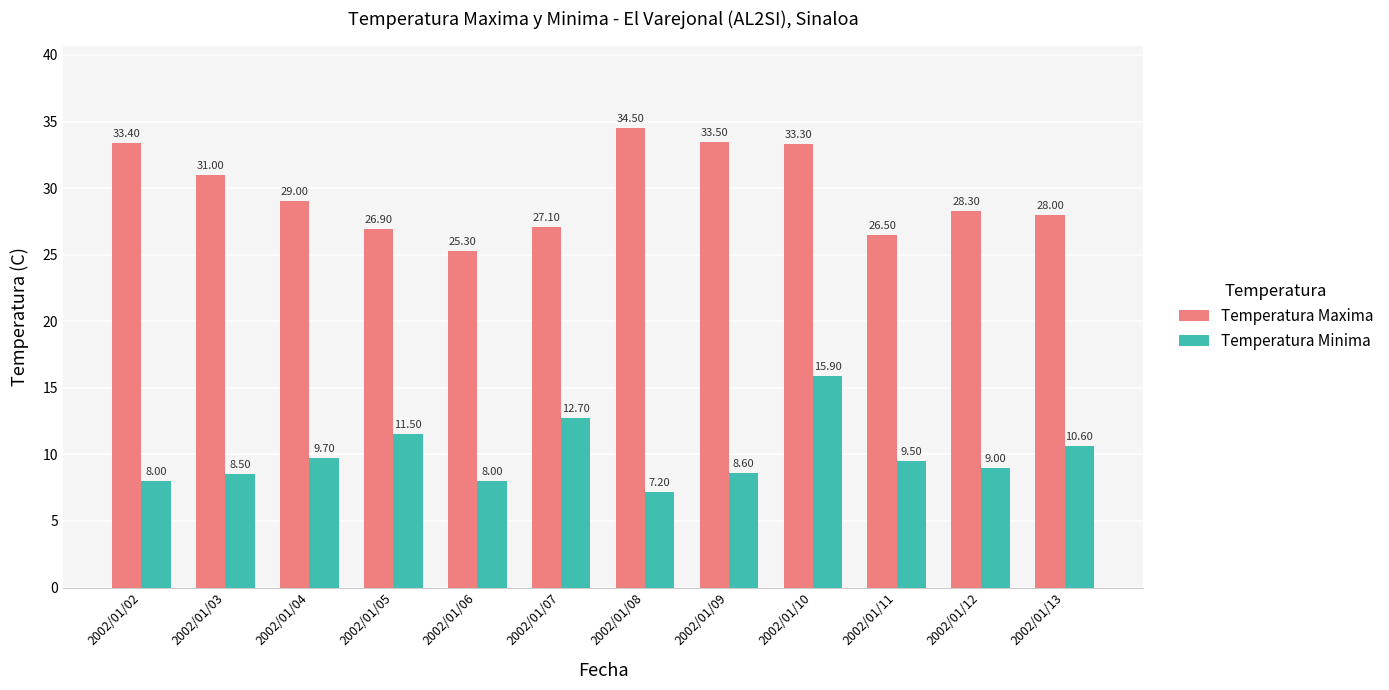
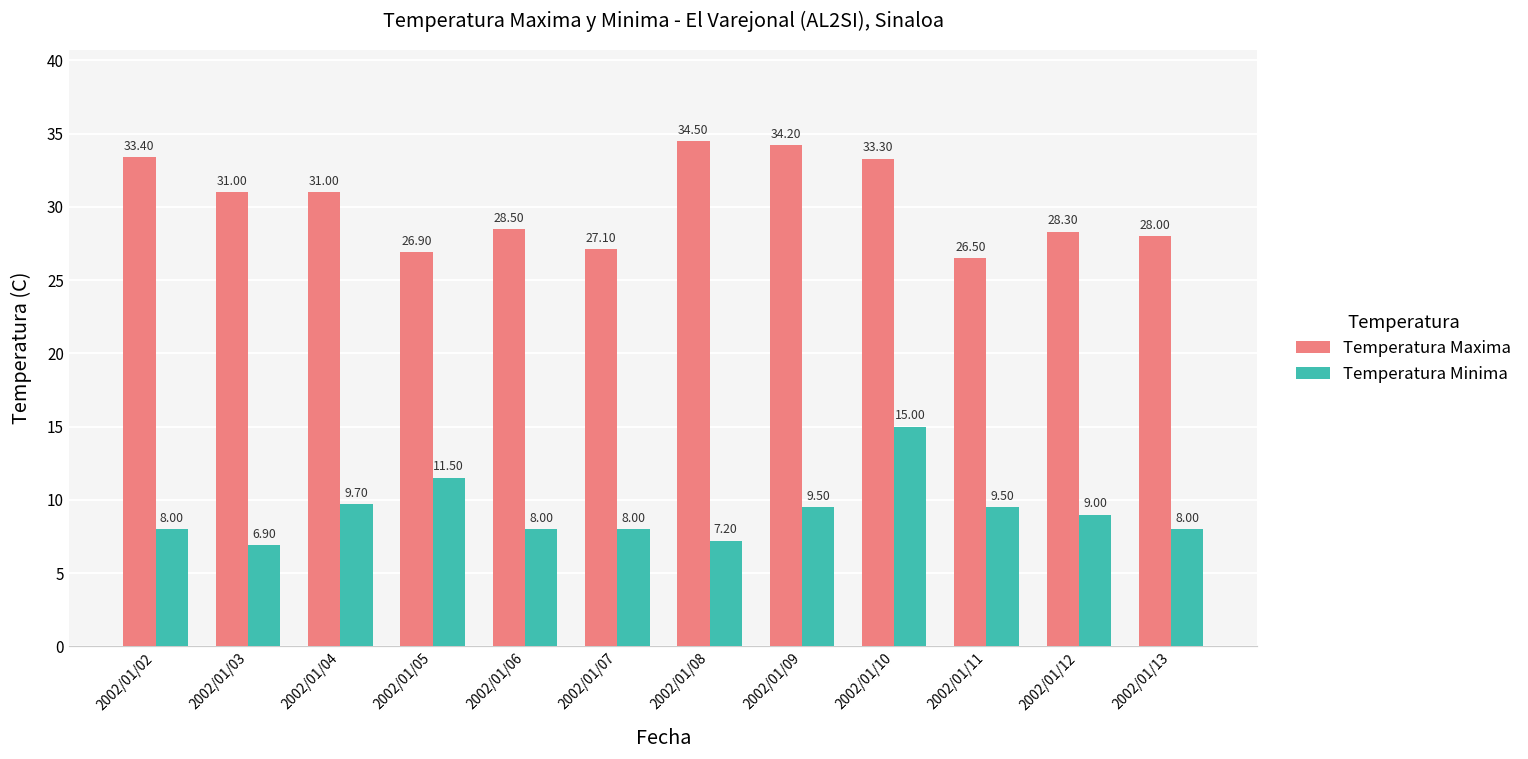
Temperatura Minima, 2002/01/03: 8.50 -> 6.90
Temperatura Maxima, 2002/01/04: 29.00 -> 31.00
Temperatura Maxima, 2002/01/06: 25.30 -> 28.50
Temperatura Minima, 2002/01/07: 12.70 -> 8.00
Temperatura Maxima, 2002/01/09: 33.50 -> 34.20
Temperatura Minima, 2002/01/09: 8.60 -> 9.50
Temperatura Minima, 2002/01/10: 15.90 -> 15.00
Temperatura Minima, 2002/01/13: 10.60 -> 8.00
